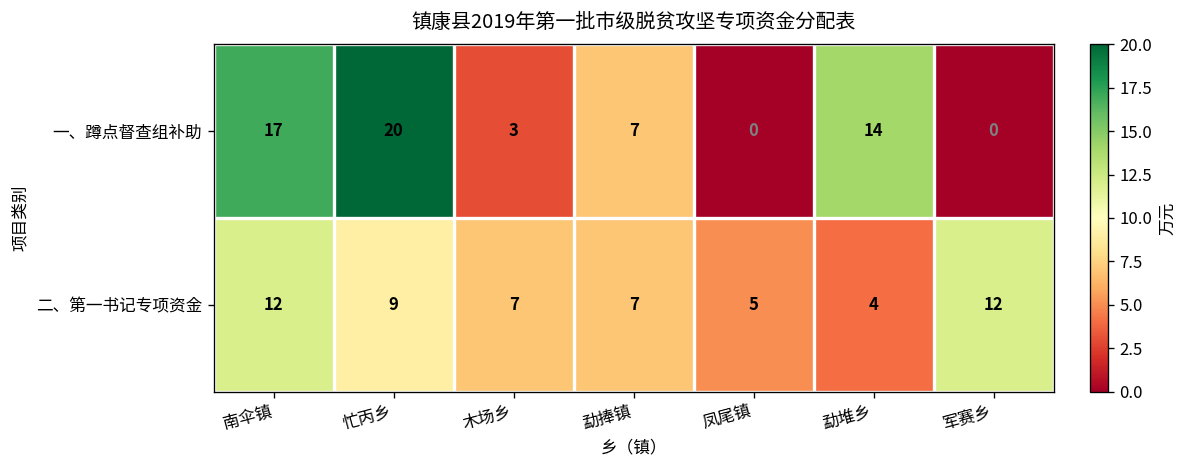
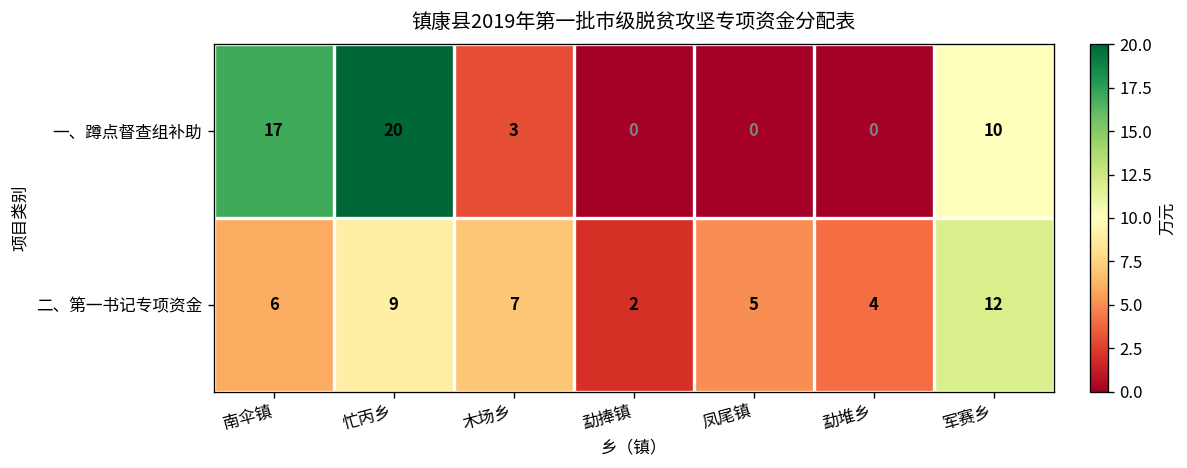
一、蹲点督查组补助, 勐捧镇: 7 -> 0
一、蹲点督查组补助, 勐堆乡: 14 -> 0
一、蹲点督查组补助, 军赛乡: 0 -> 10
二、第一书记专项资金, 南伞镇: 12 -> 6
二、第一书记专项资金, 勐捧镇: 7 -> 2
